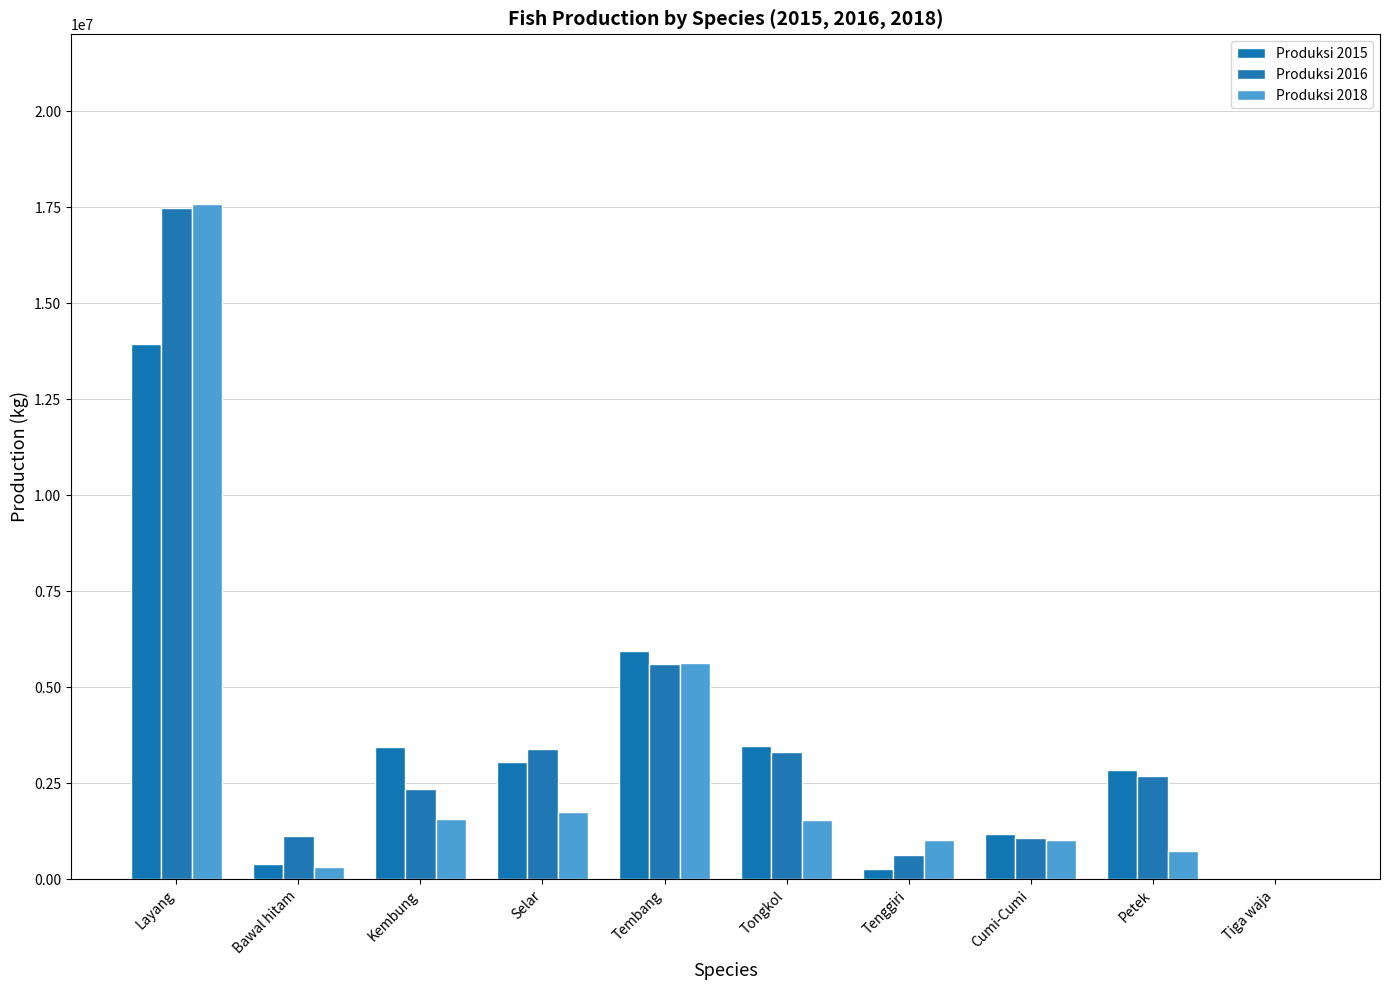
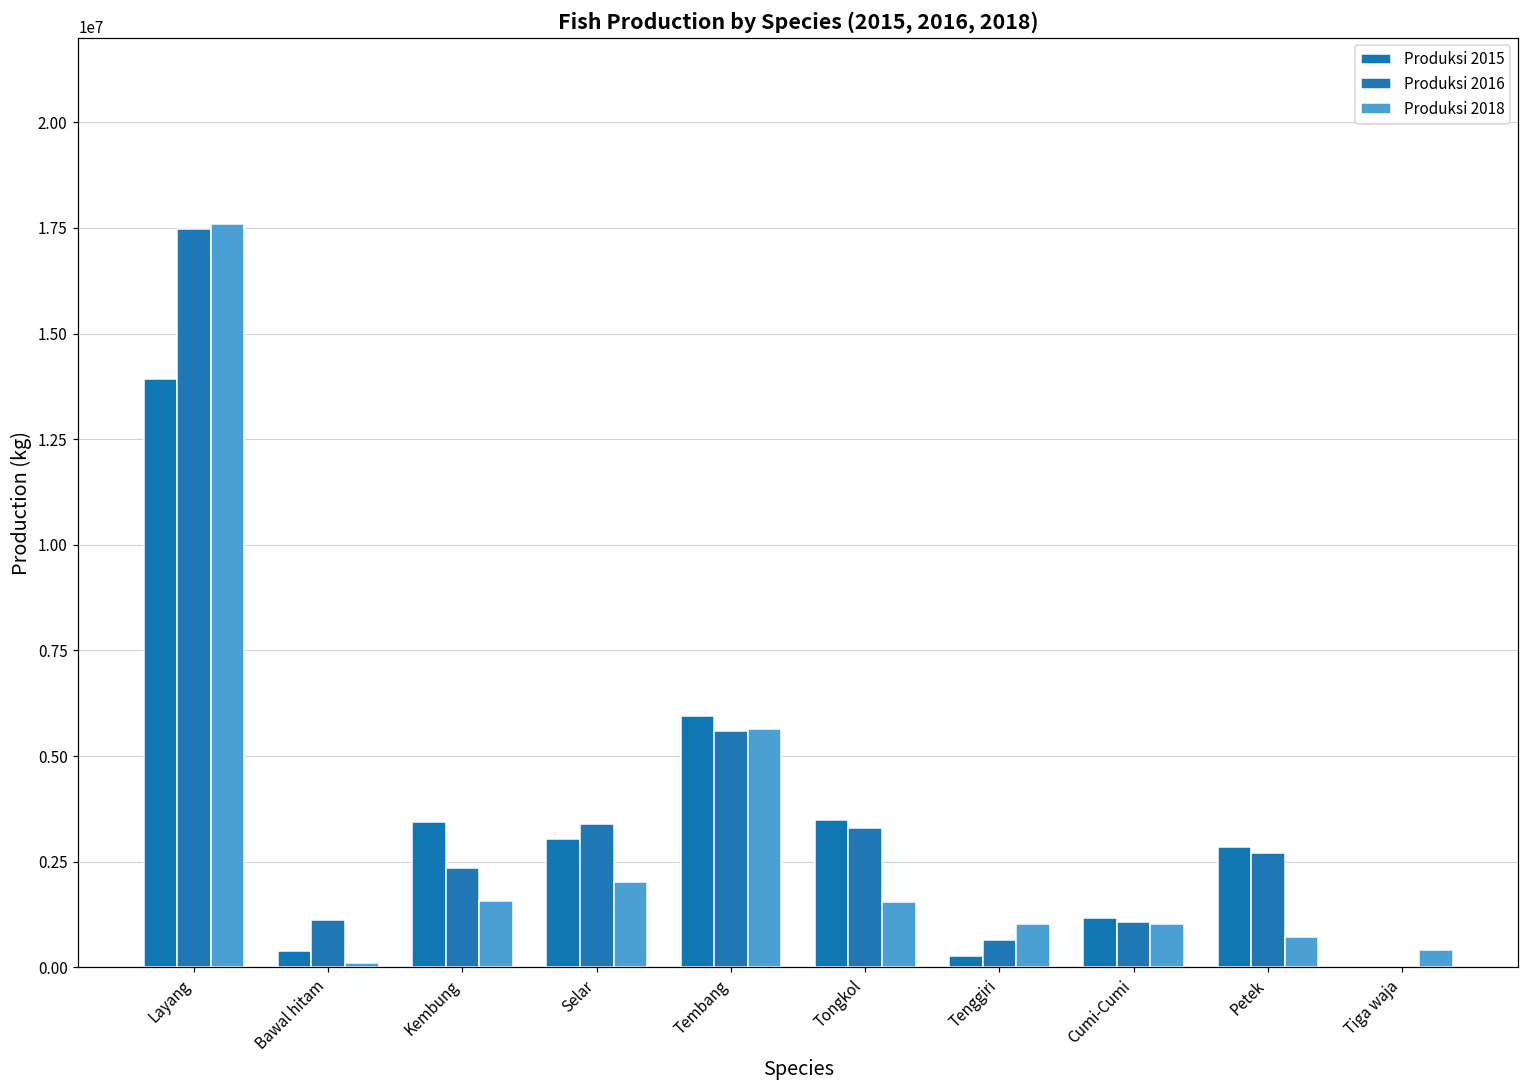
Produksi 2018, Bawal hitam: 300000 -> 100000
Produksi 2018, Selar: 1800000 -> 2000000
Produksi 2018, Tiga waja: 0 -> 400000
